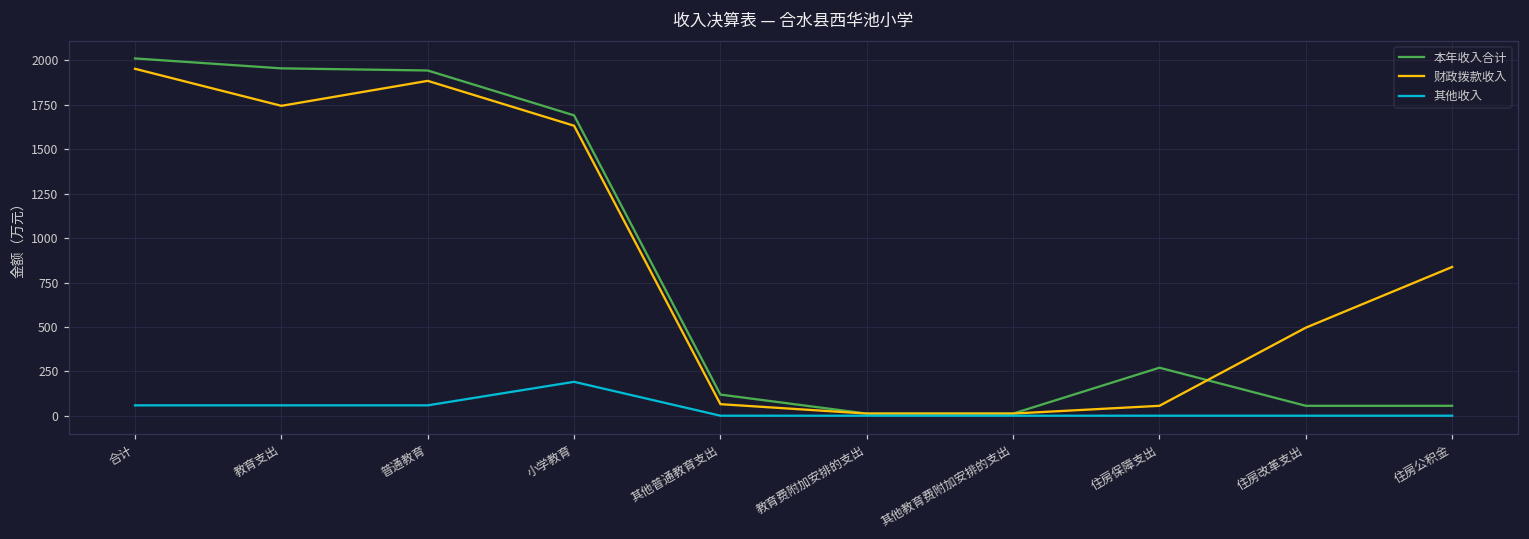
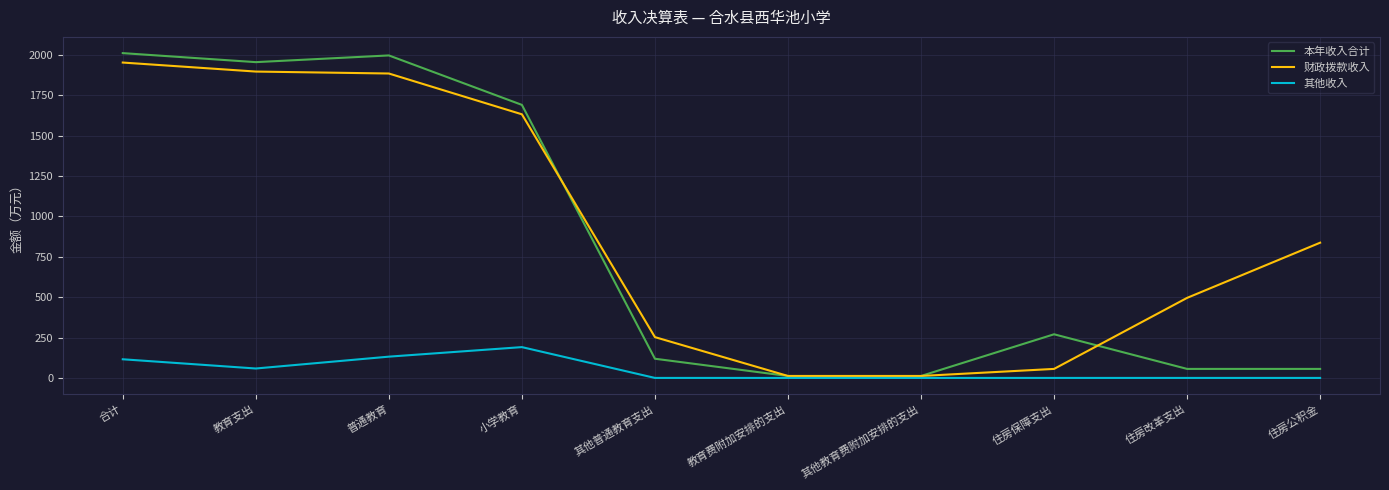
其他收入, 合计: 60 -> 120
财政拨款收入, 教育支出: 1740 -> 1900
本年收入合计, 普通教育: 1940 -> 2000
其他收入, 普通教育: 60 -> 130
财政拨款收入, 其他普通教育支出: 70 -> 250
